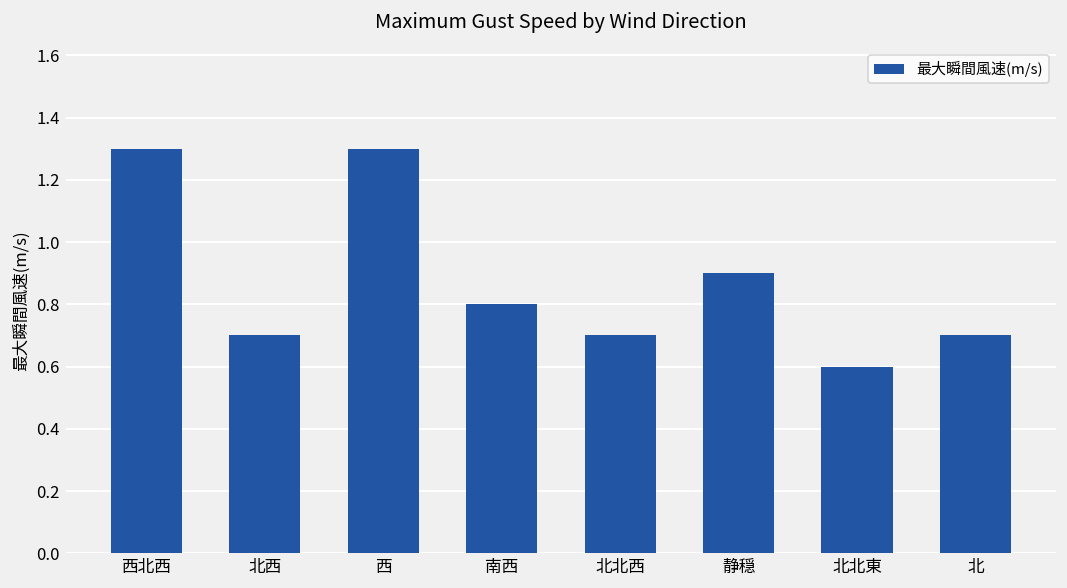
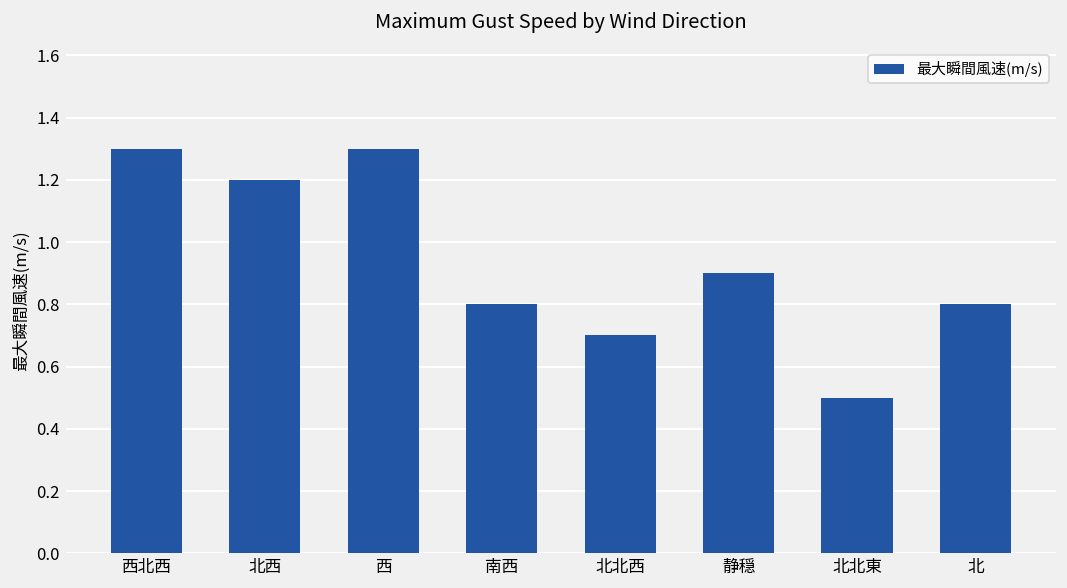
北西: 0.7 -> 1.2
北北東: 0.6 -> 0.5
北: 0.7 -> 0.8
